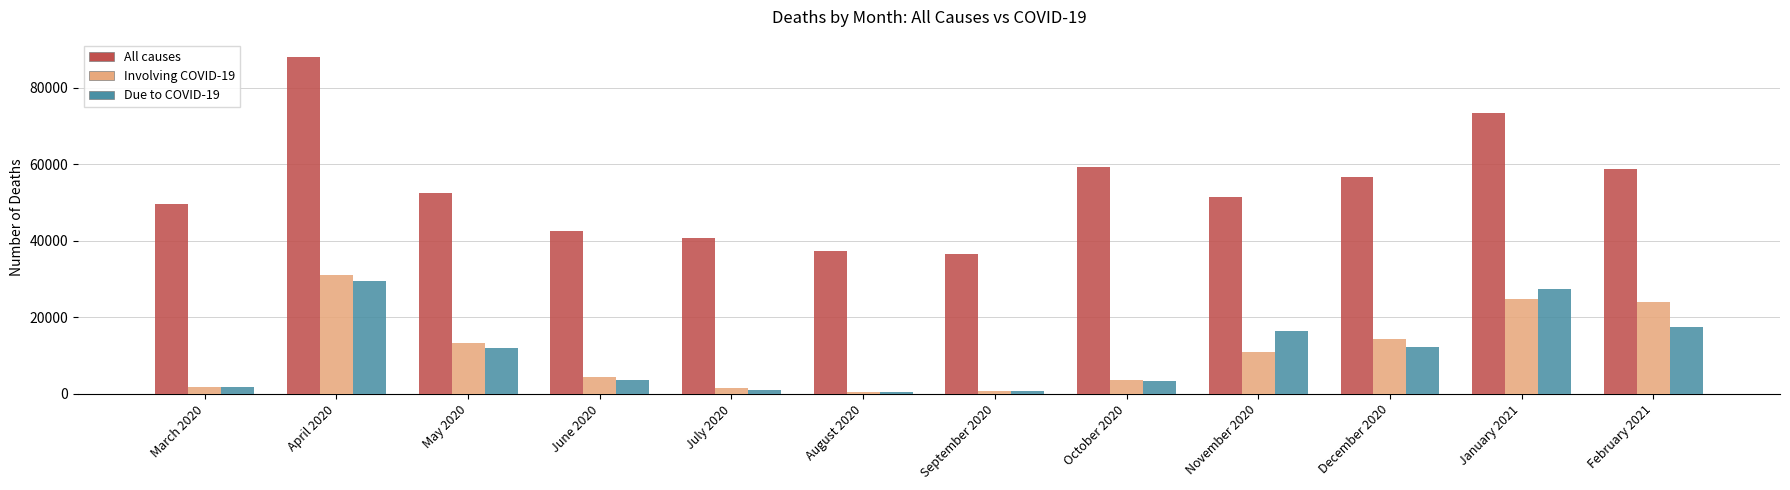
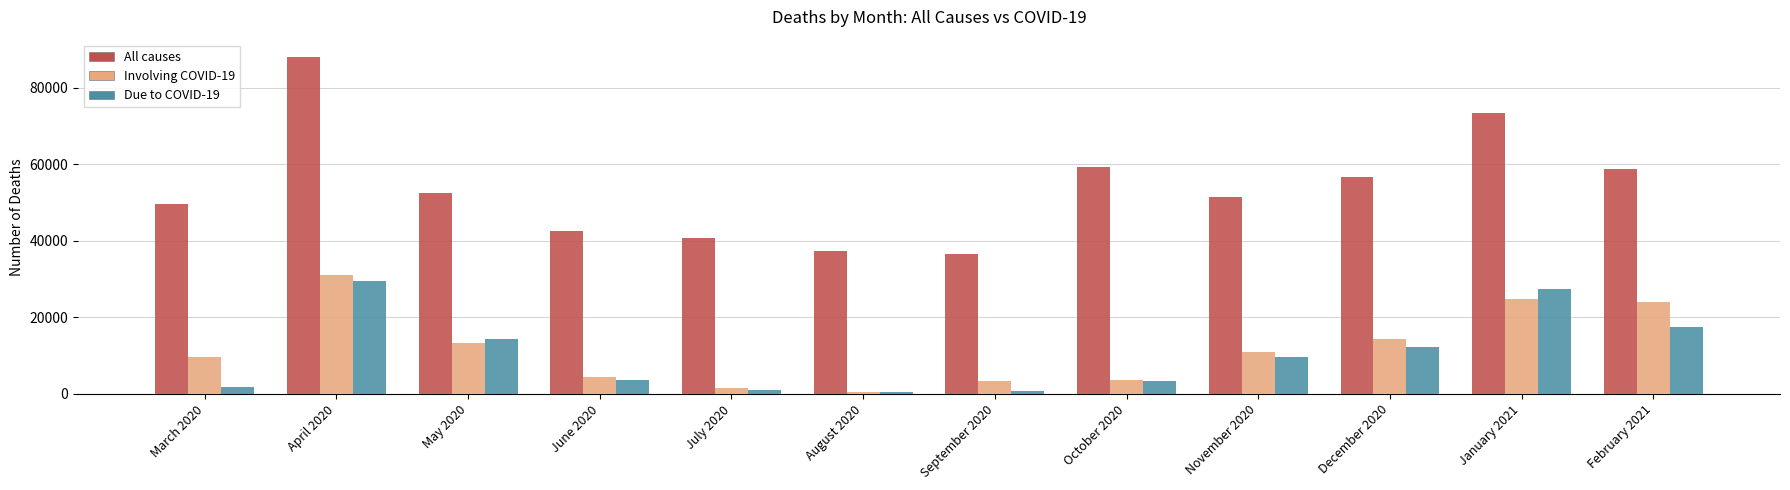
Involving COVID-19, March 2020: 2000 -> 10000
Due to COVID-19, May 2020: 12000 -> 14000
Involving COVID-19, September 2020: 1000 -> 3000
Due to COVID-19, November 2020: 16000 -> 10000
